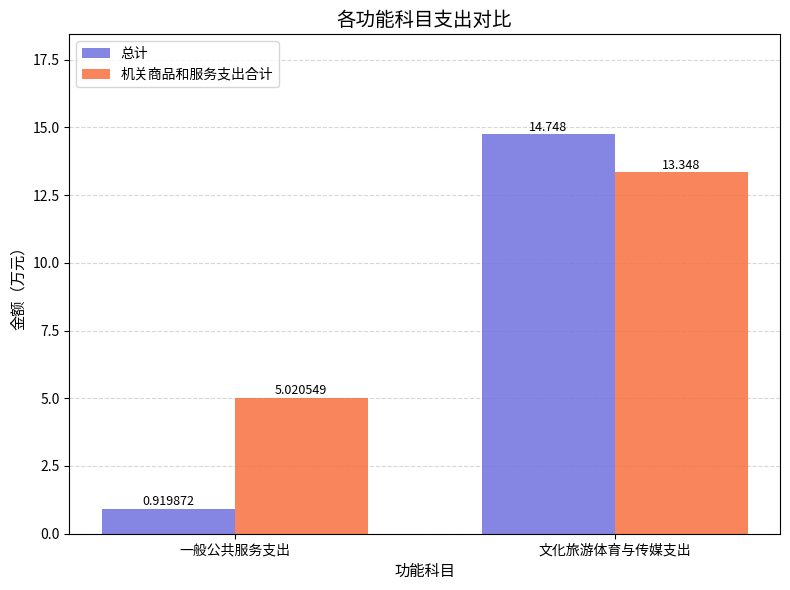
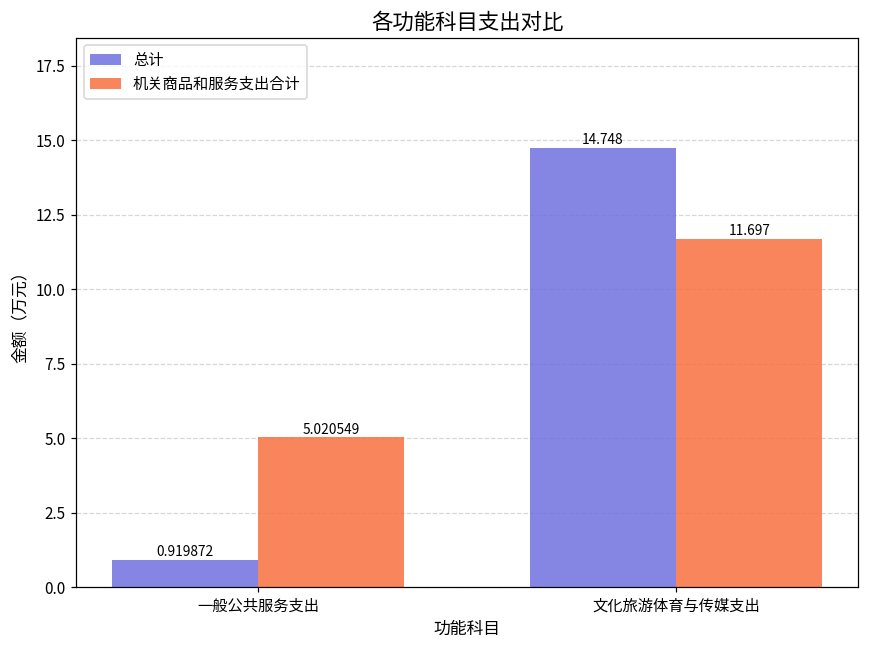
机关商品和服务支出合计, 文化旅游体育与传媒支出: 13.348 -> 11.697
